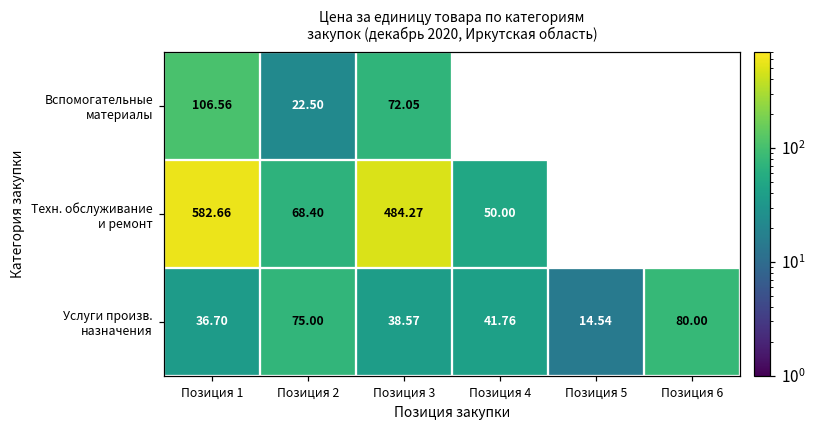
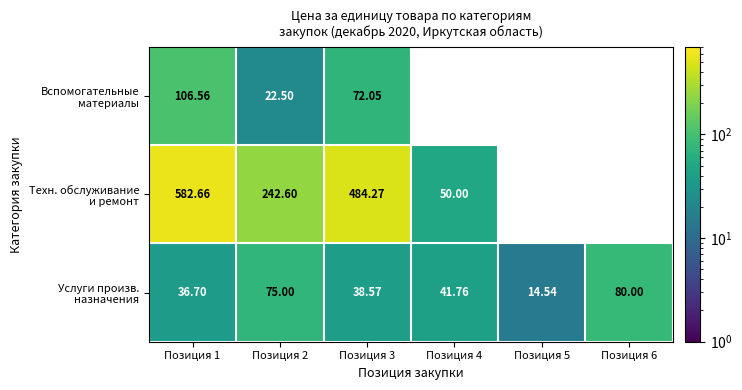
Техн. обслуживание и ремонт, Позиция 2: 68.40 -> 242.60
